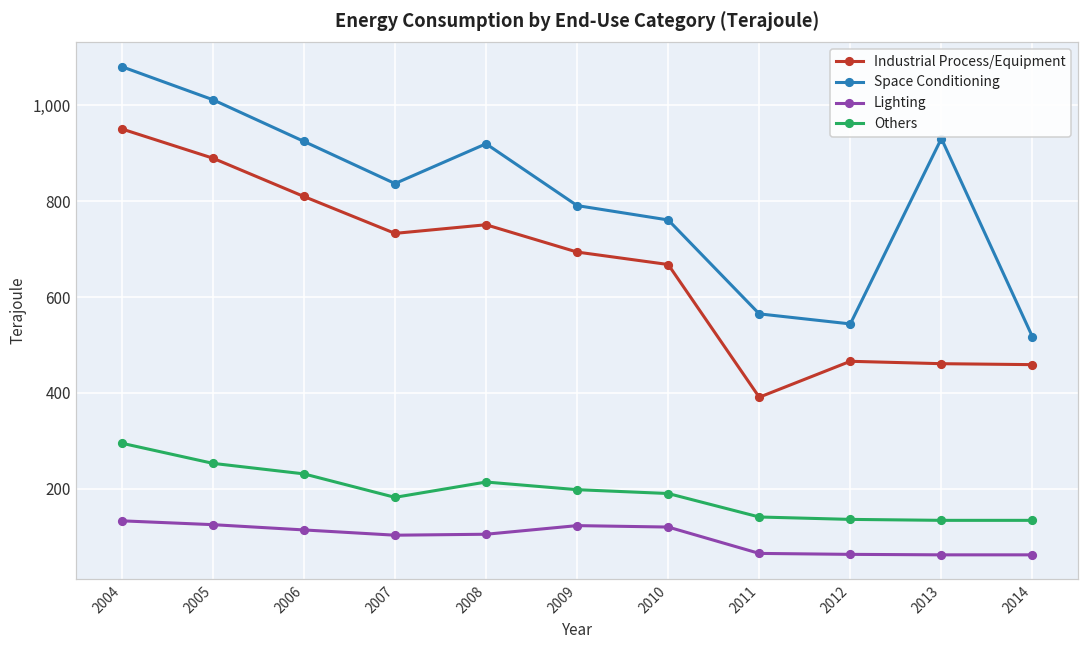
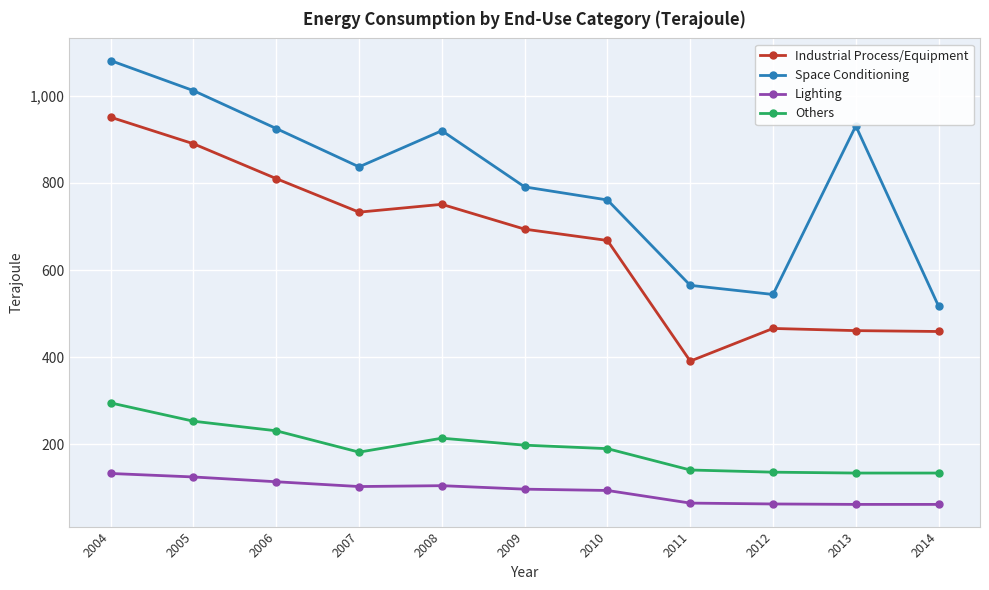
Lighting, 2009: 120 -> 100
Lighting, 2010: 120 -> 90
